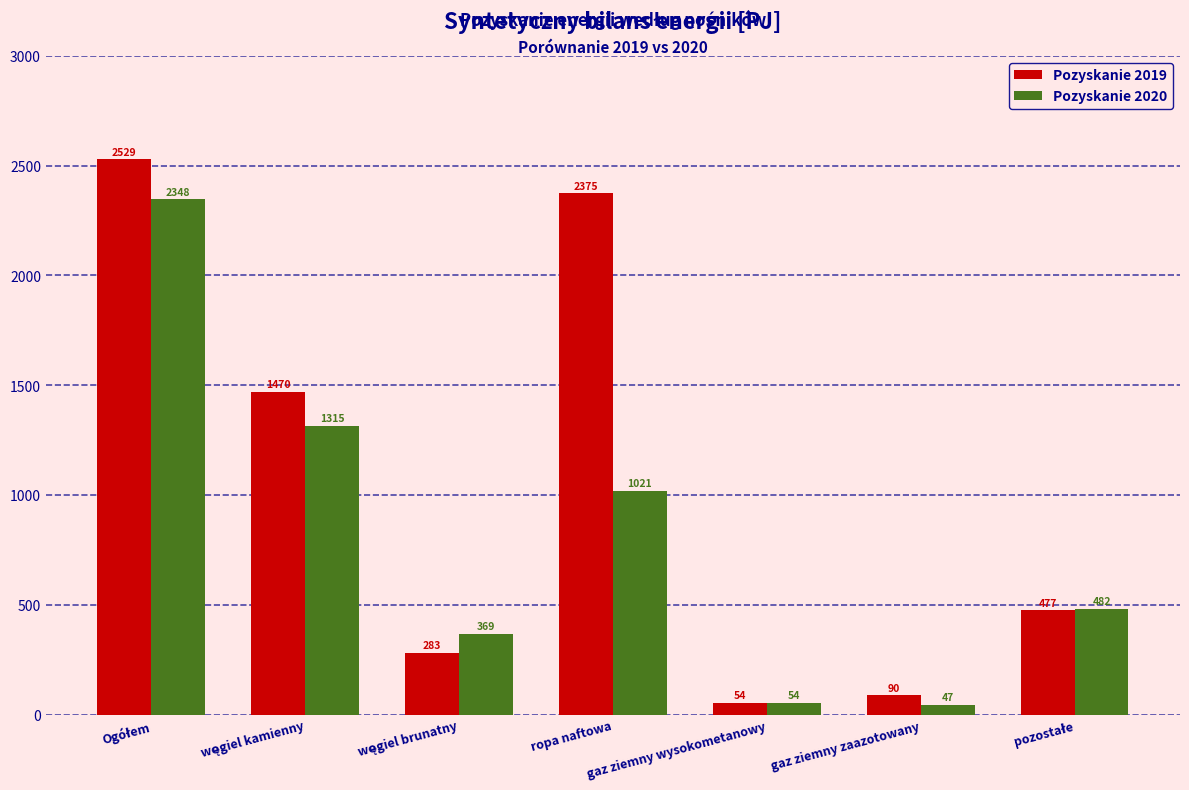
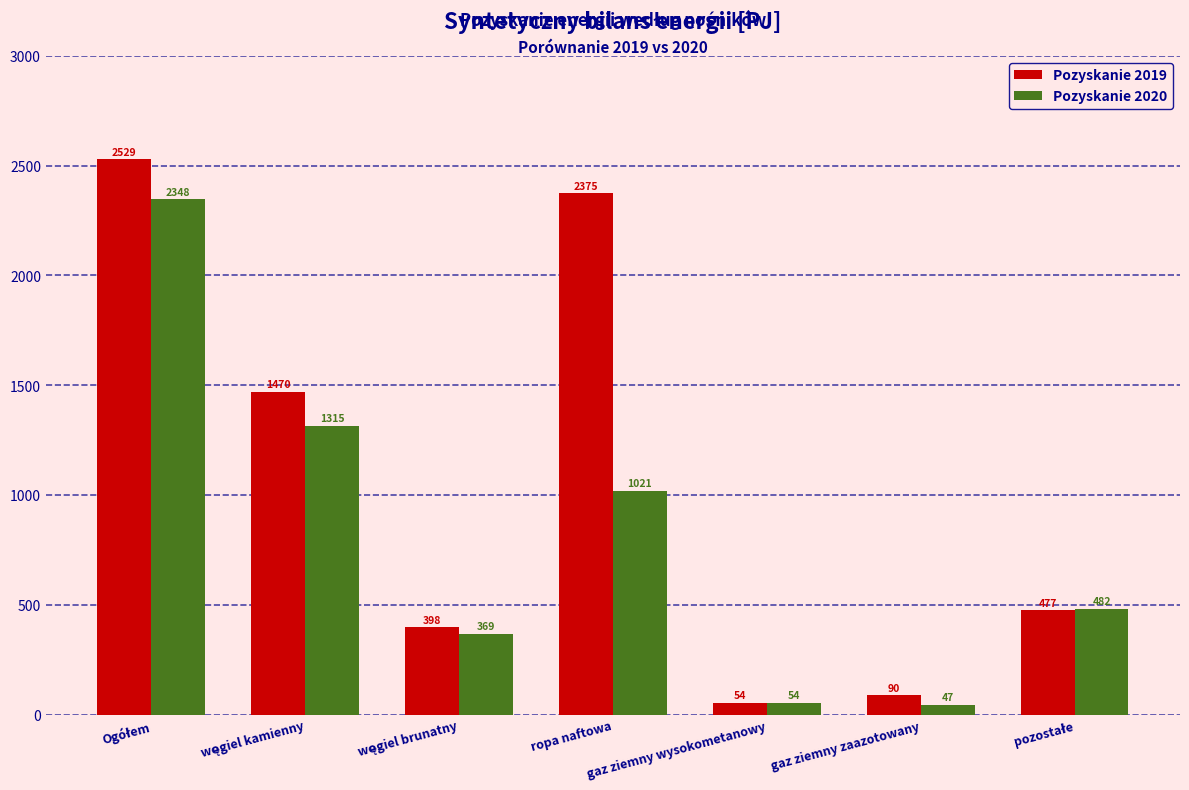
Pozyskanie 2019, węgiel brunatny: 283 -> 398
